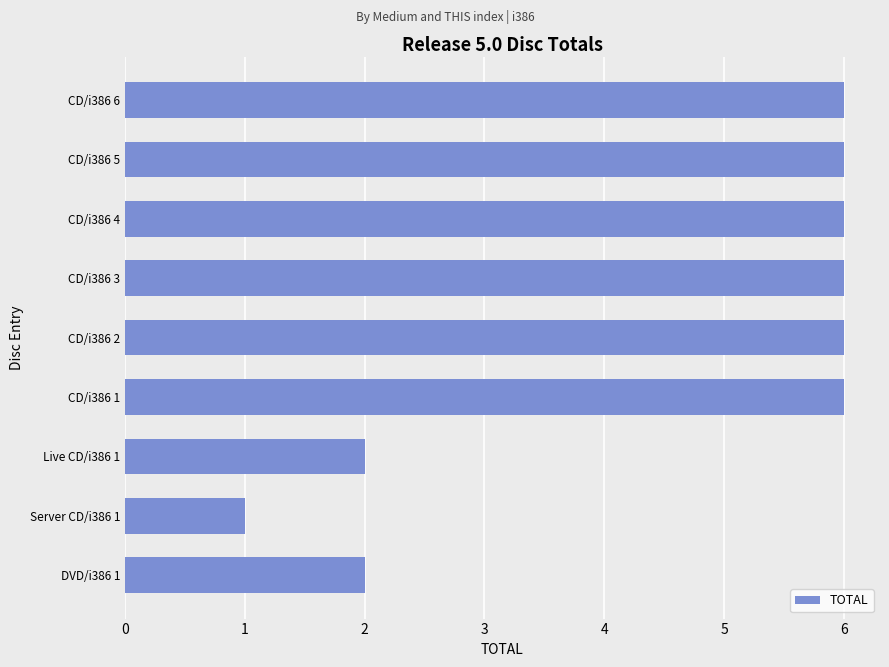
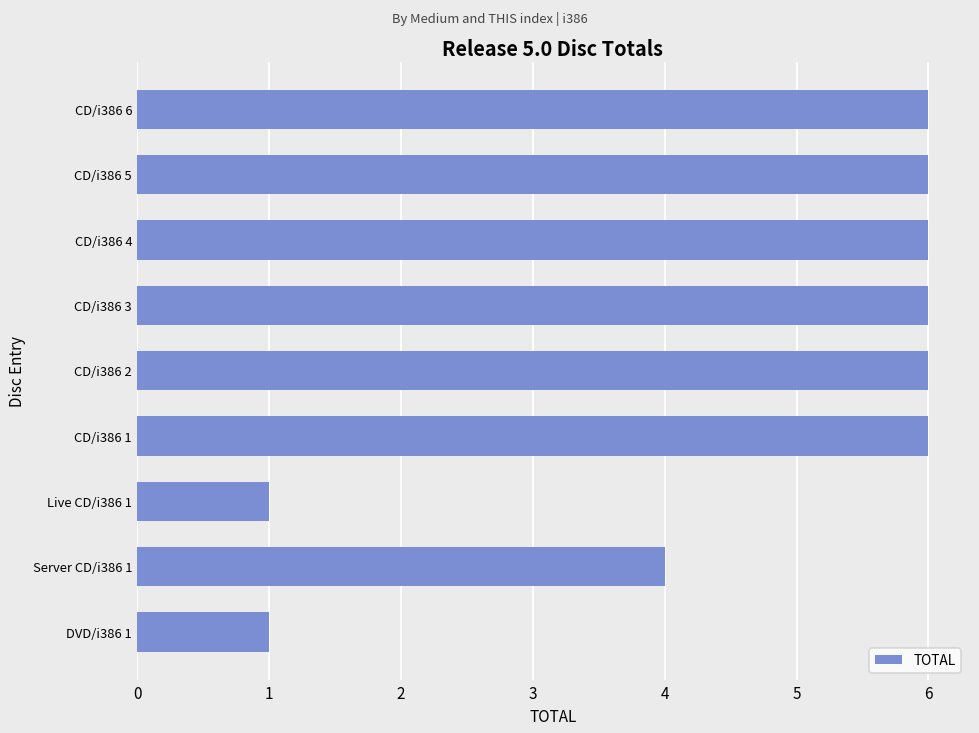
Live CD/i386 1: 2 -> 1
Server CD/i386 1: 1 -> 4
DVD/i386 1: 2 -> 1
